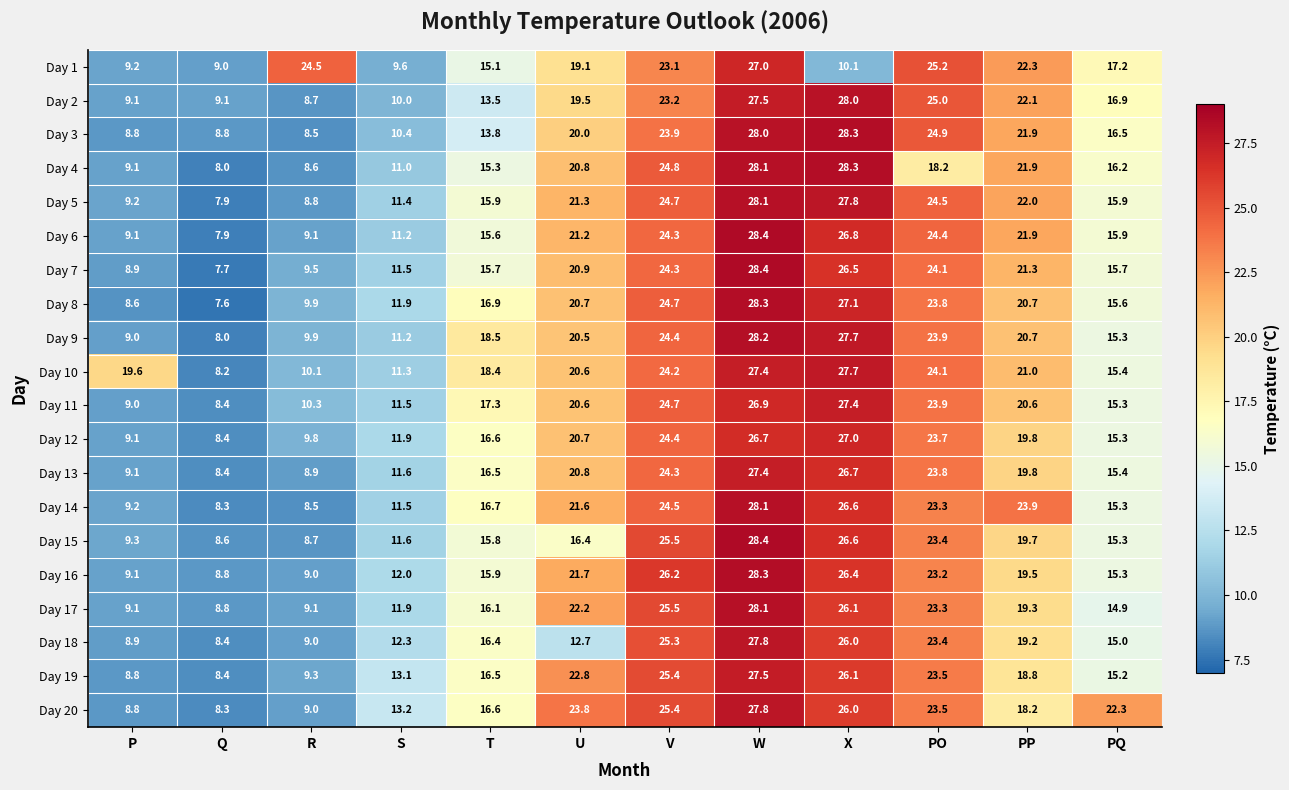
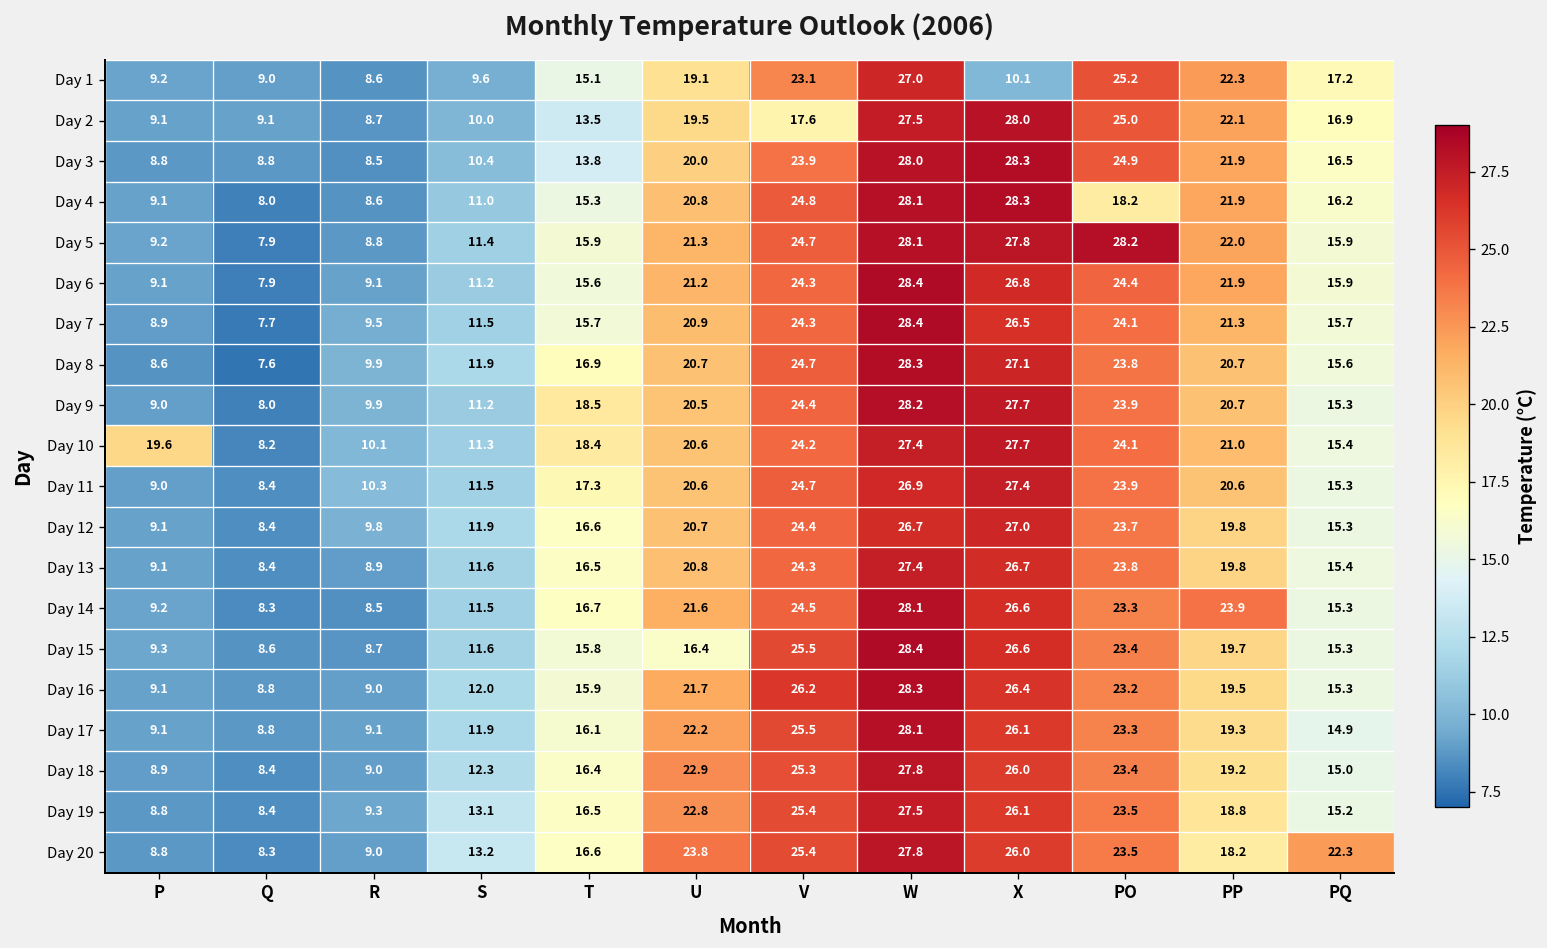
Day 1, R: 24.5 -> 8.6
Day 2, V: 23.2 -> 17.6
Day 5, PO: 24.5 -> 28.2
Day 18, U: 12.7 -> 22.9
